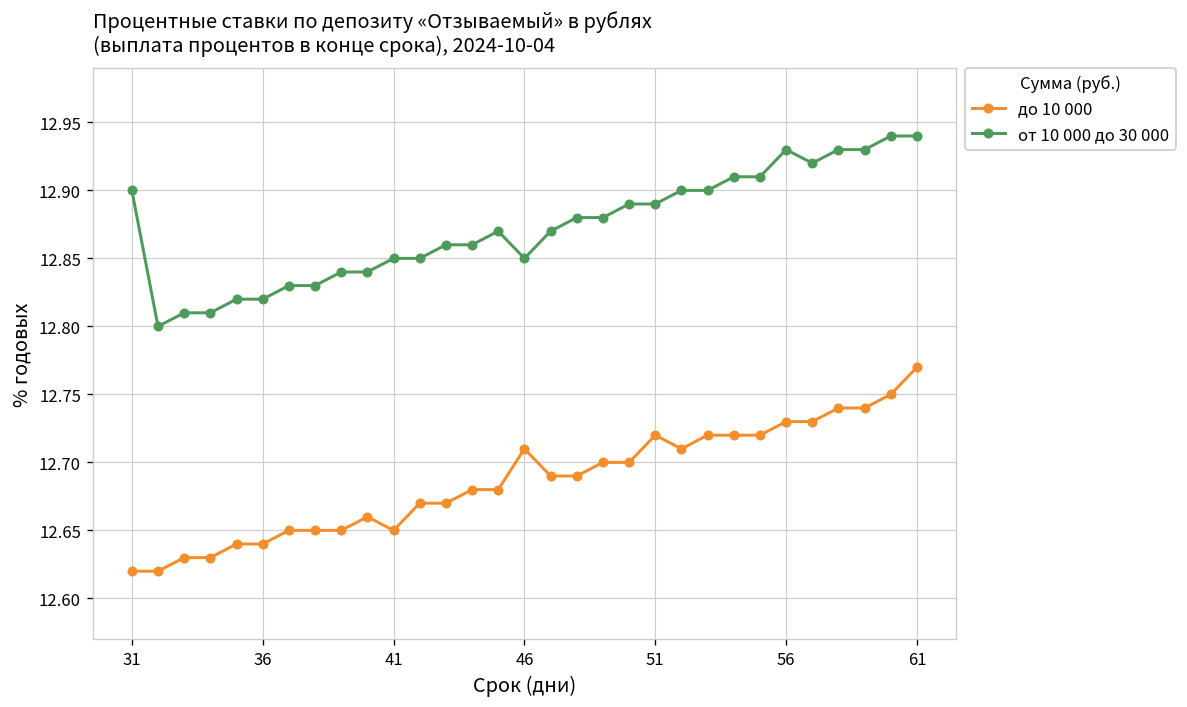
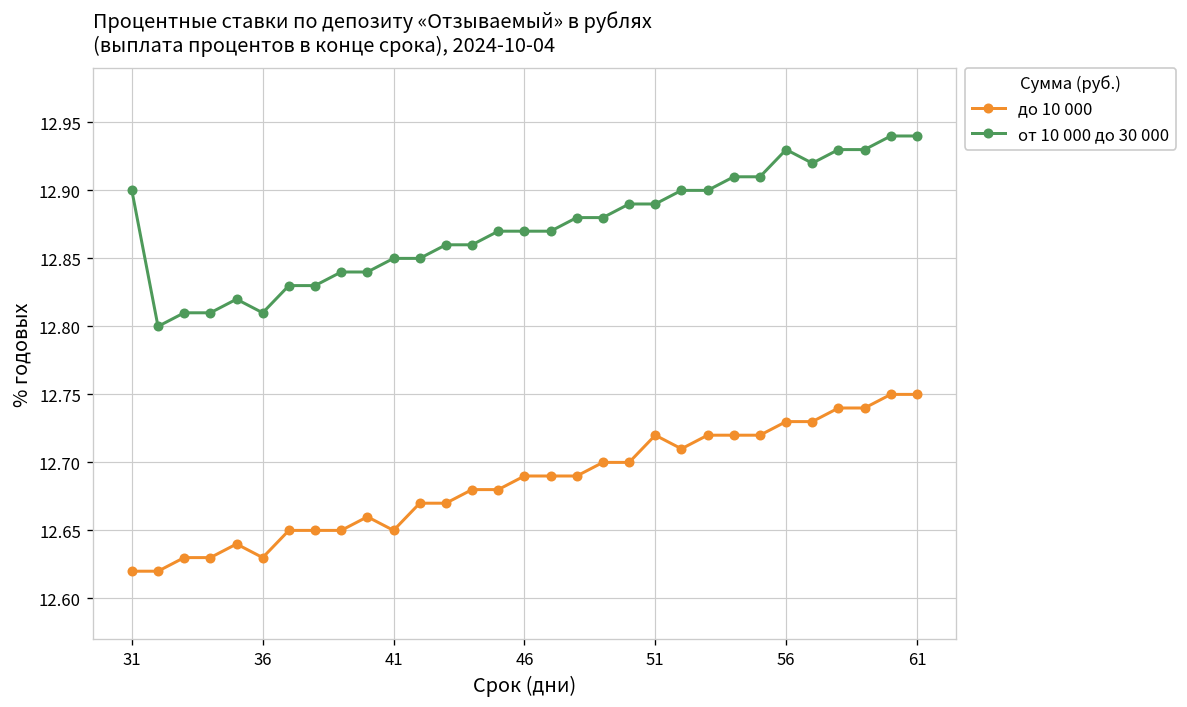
до 10 000, 36: 12.64 -> 12.63
от 10 000 до 30 000, 36: 12.82 -> 12.81
до 10 000, 46: 12.71 -> 12.69
от 10 000 до 30 000, 46: 12.85 -> 12.87
до 10 000, 61: 12.77 -> 12.75
